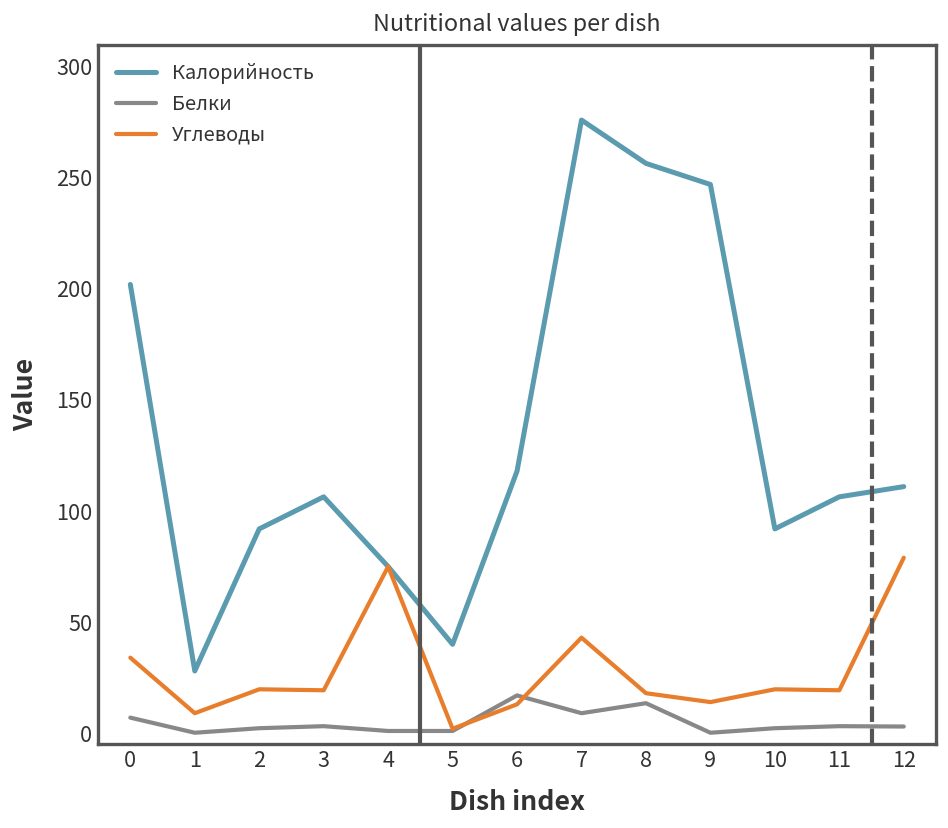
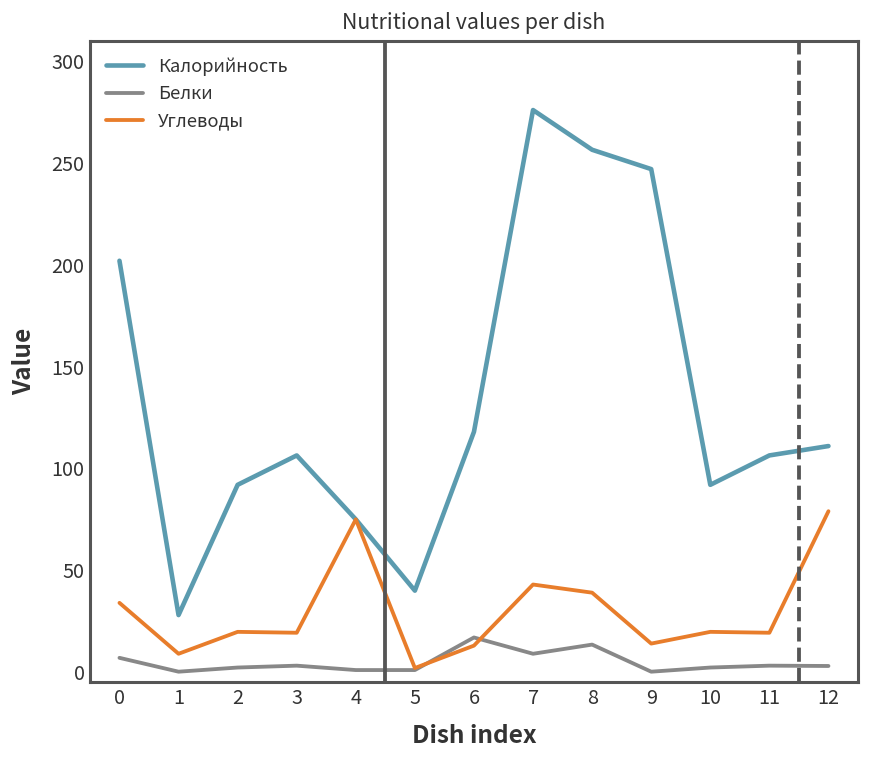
Углеводы, 8: 18 -> 39
